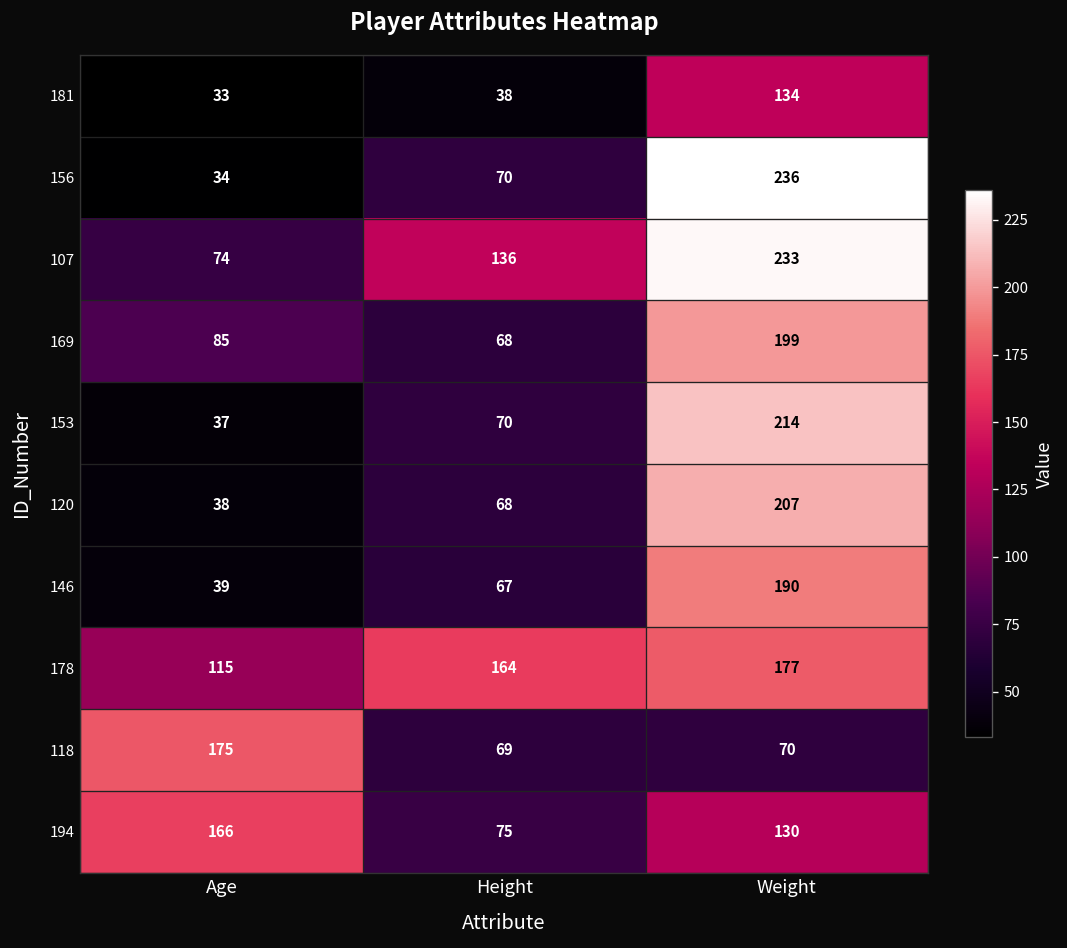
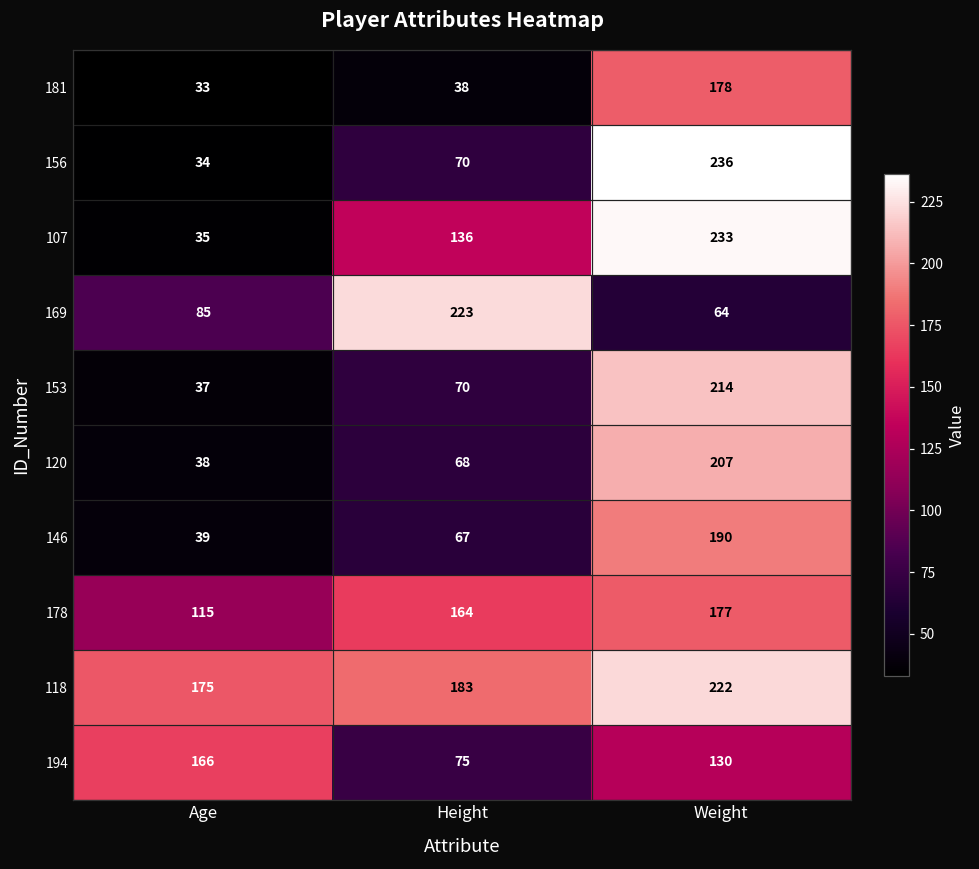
181, Weight: 134 -> 178
107, Age: 74 -> 35
169, Height: 68 -> 223
169, Weight: 199 -> 64
118, Height: 69 -> 183
118, Weight: 70 -> 222
